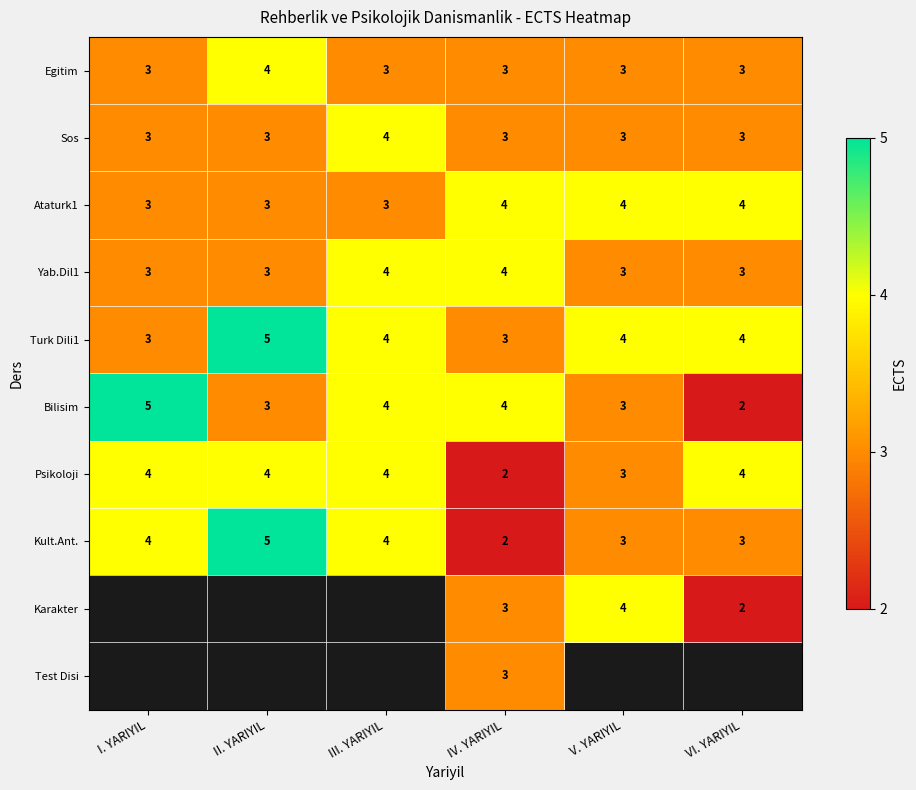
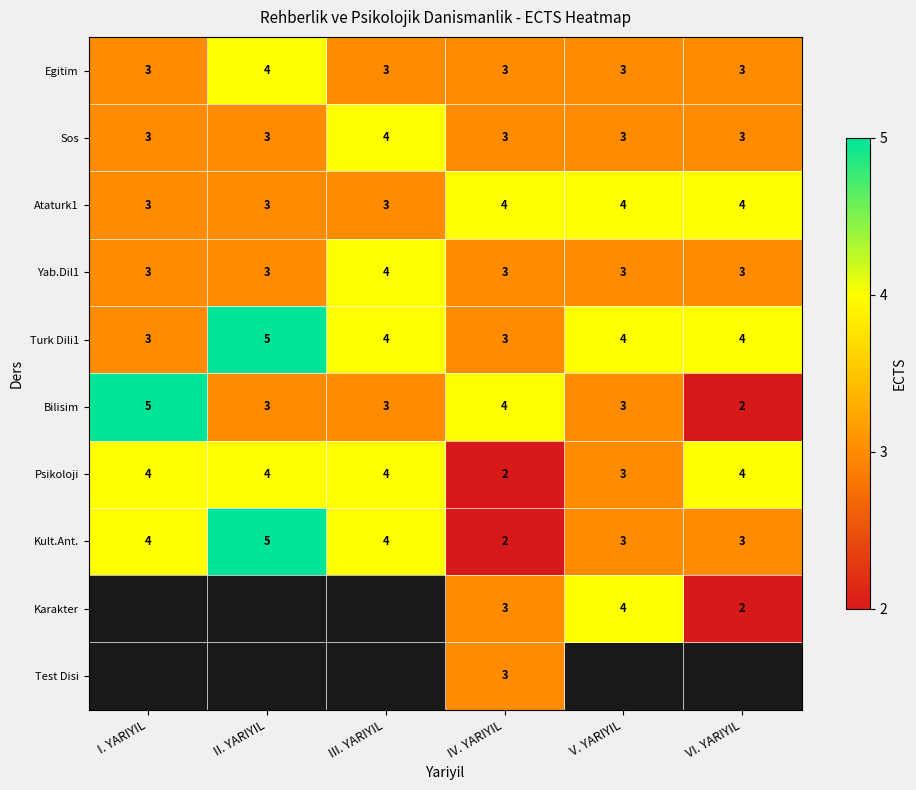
Yab.Dil1, IV. YARIYIL: 4 -> 3
Bilisim, III. YARIYIL: 4 -> 3
